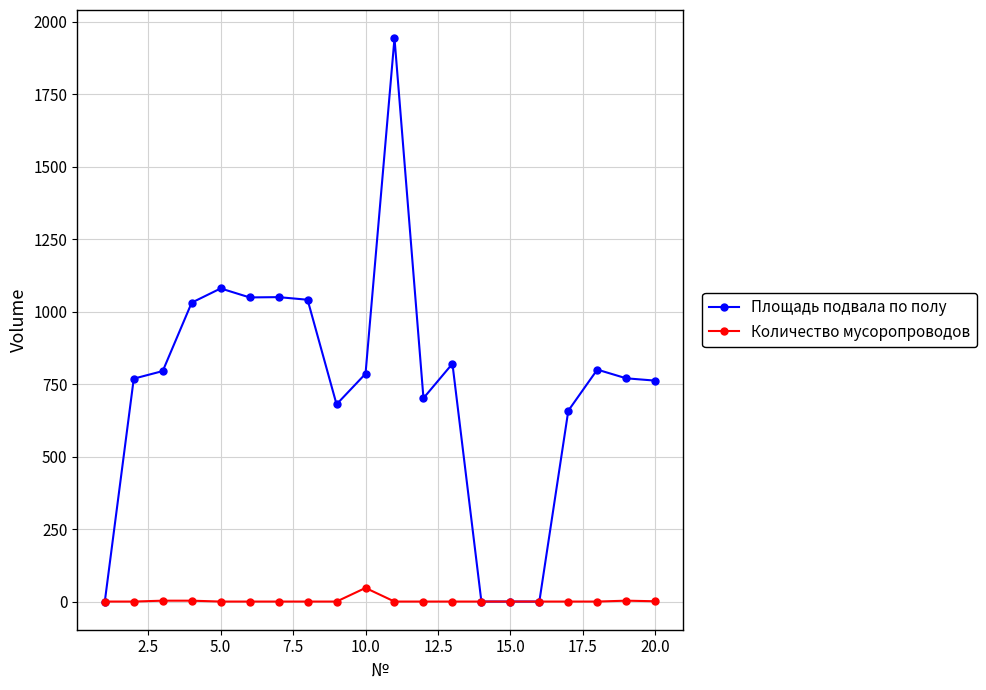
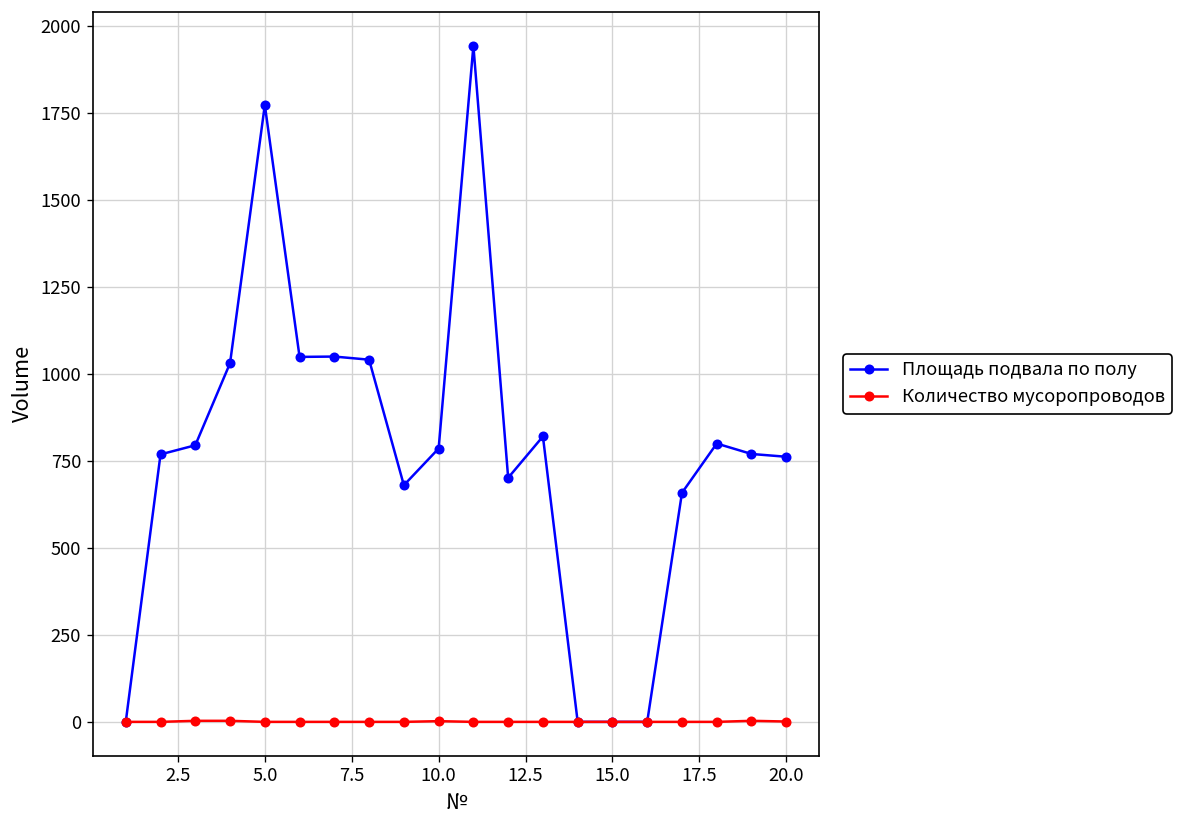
Площадь подвала по полу, 5.0: 1080 -> 1770
Количество мусоропроводов, 10.0: 50 -> 0
